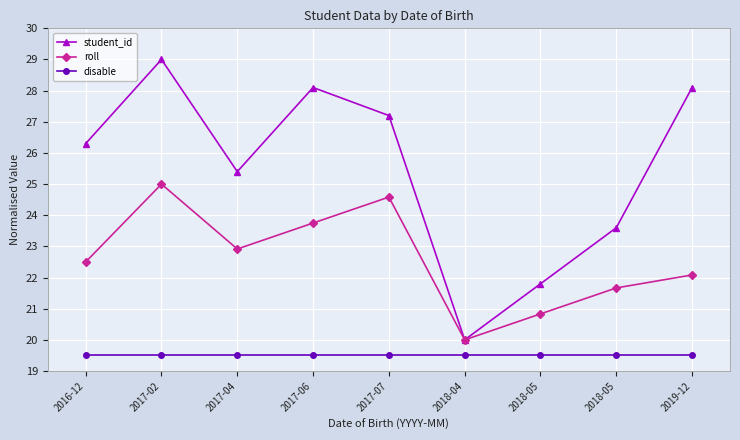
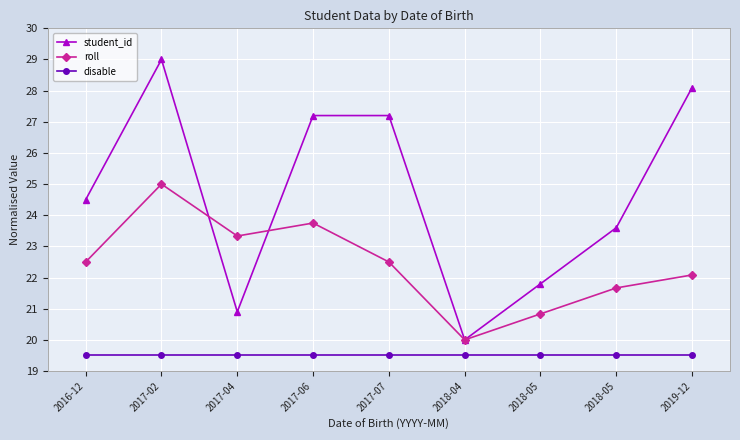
student_id, 2016-12: 26.3 -> 24.5
student_id, 2017-04: 25.4 -> 20.9
roll, 2017-04: 22.9 -> 23.3
student_id, 2017-06: 28.1 -> 27.2
roll, 2017-07: 24.6 -> 22.5
